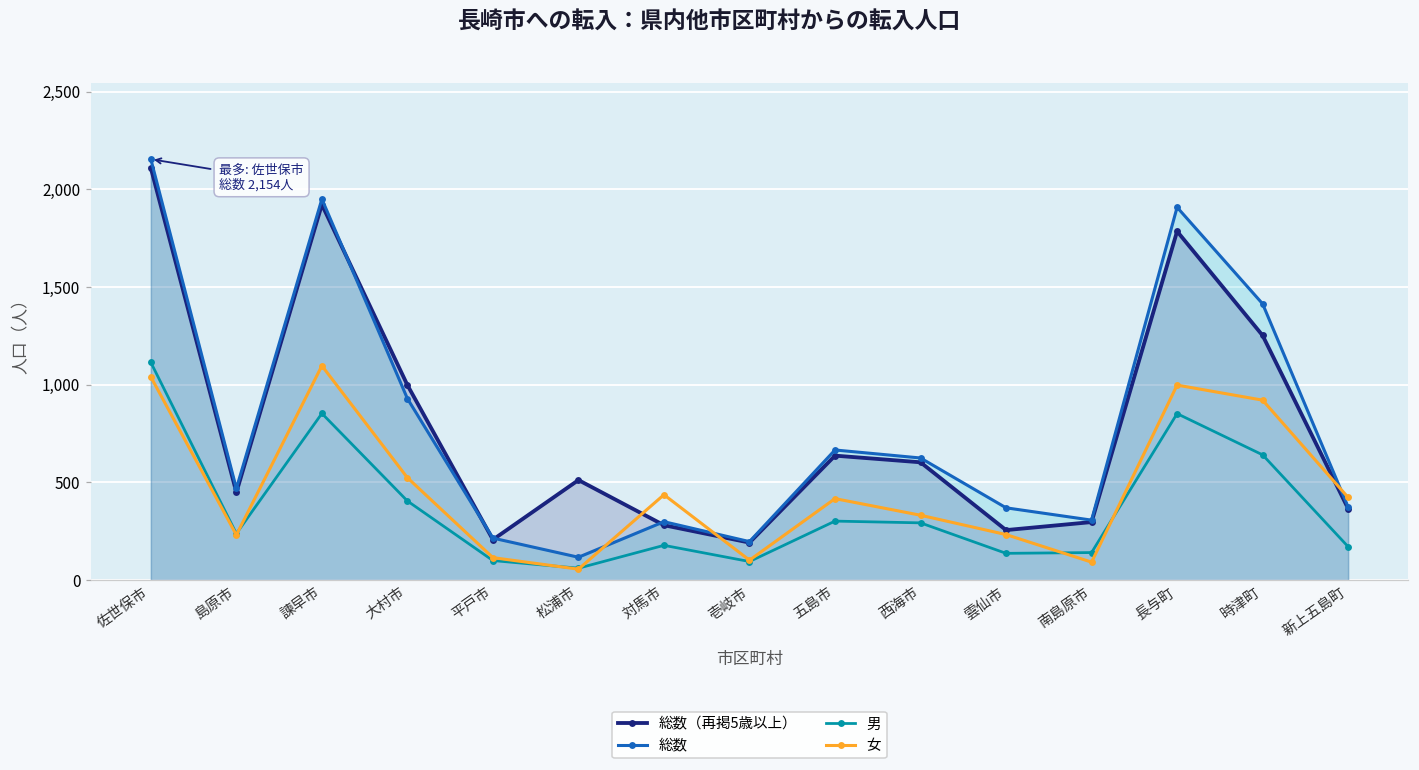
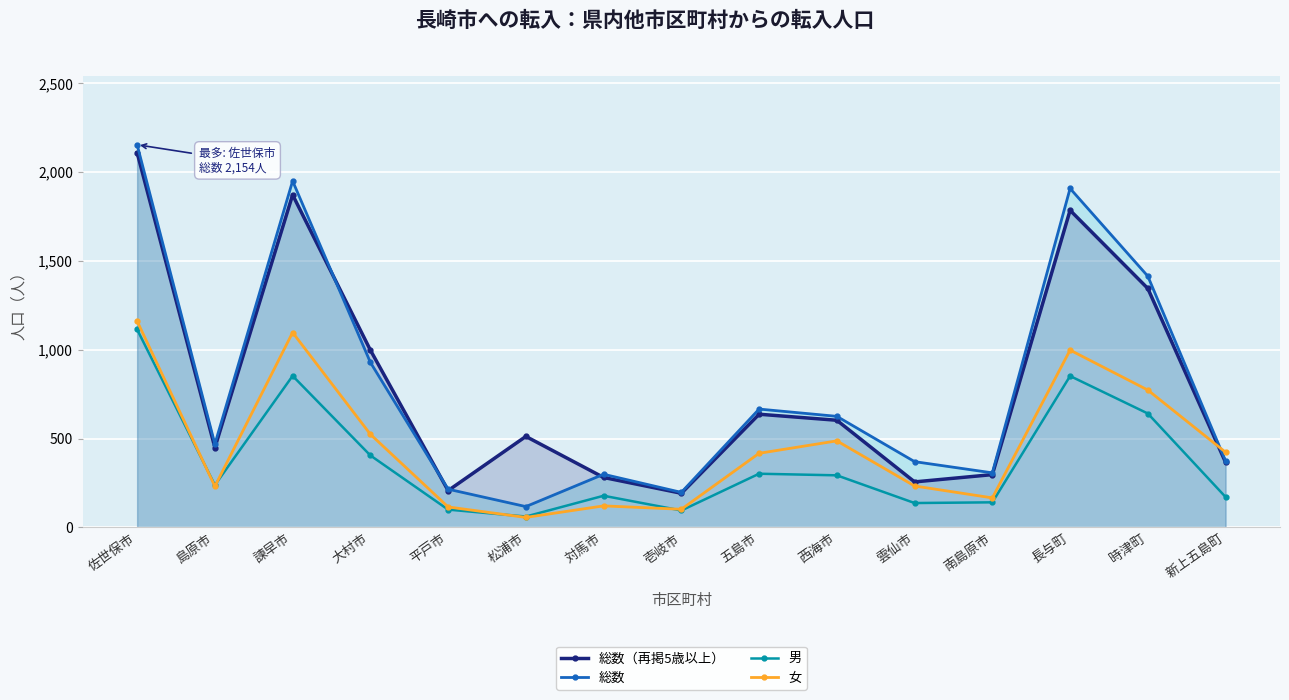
女, 佐世保市: 1,040 -> 1,160
総数（再掲5歳以上）, 諫早市: 1,920 -> 1,870
女, 対馬市: 440 -> 120
女, 西海市: 330 -> 490
女, 南島原市: 90 -> 170
総数（再掲5歳以上）, 時津町: 1,250 -> 1,350
女, 時津町: 920 -> 770
